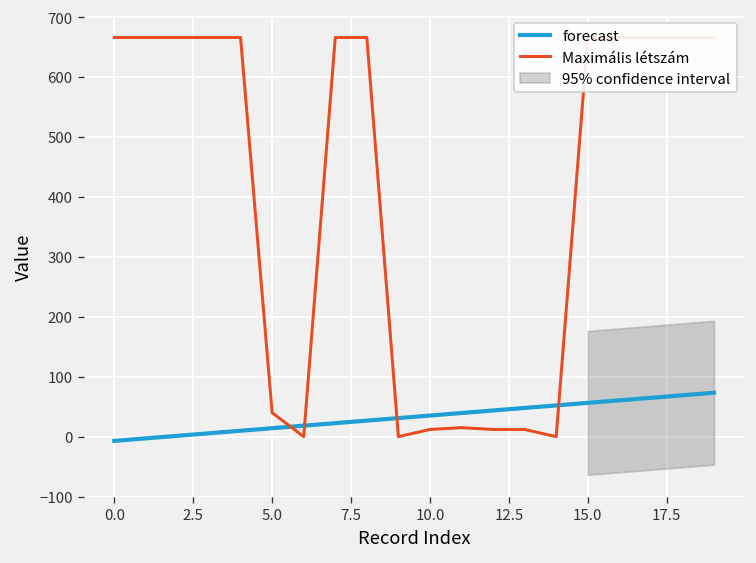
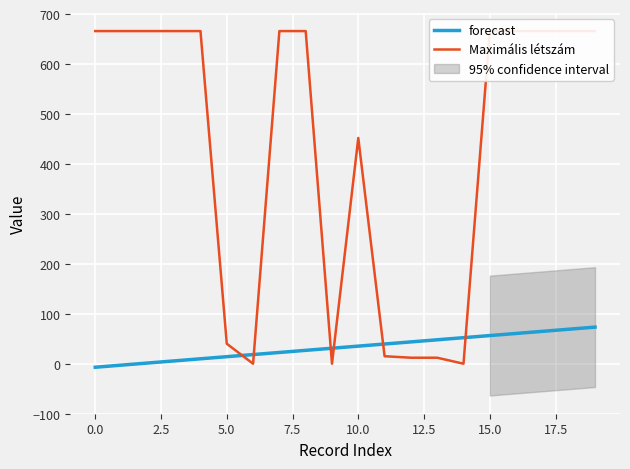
Maximális létszám, 10.0: 10 -> 450
